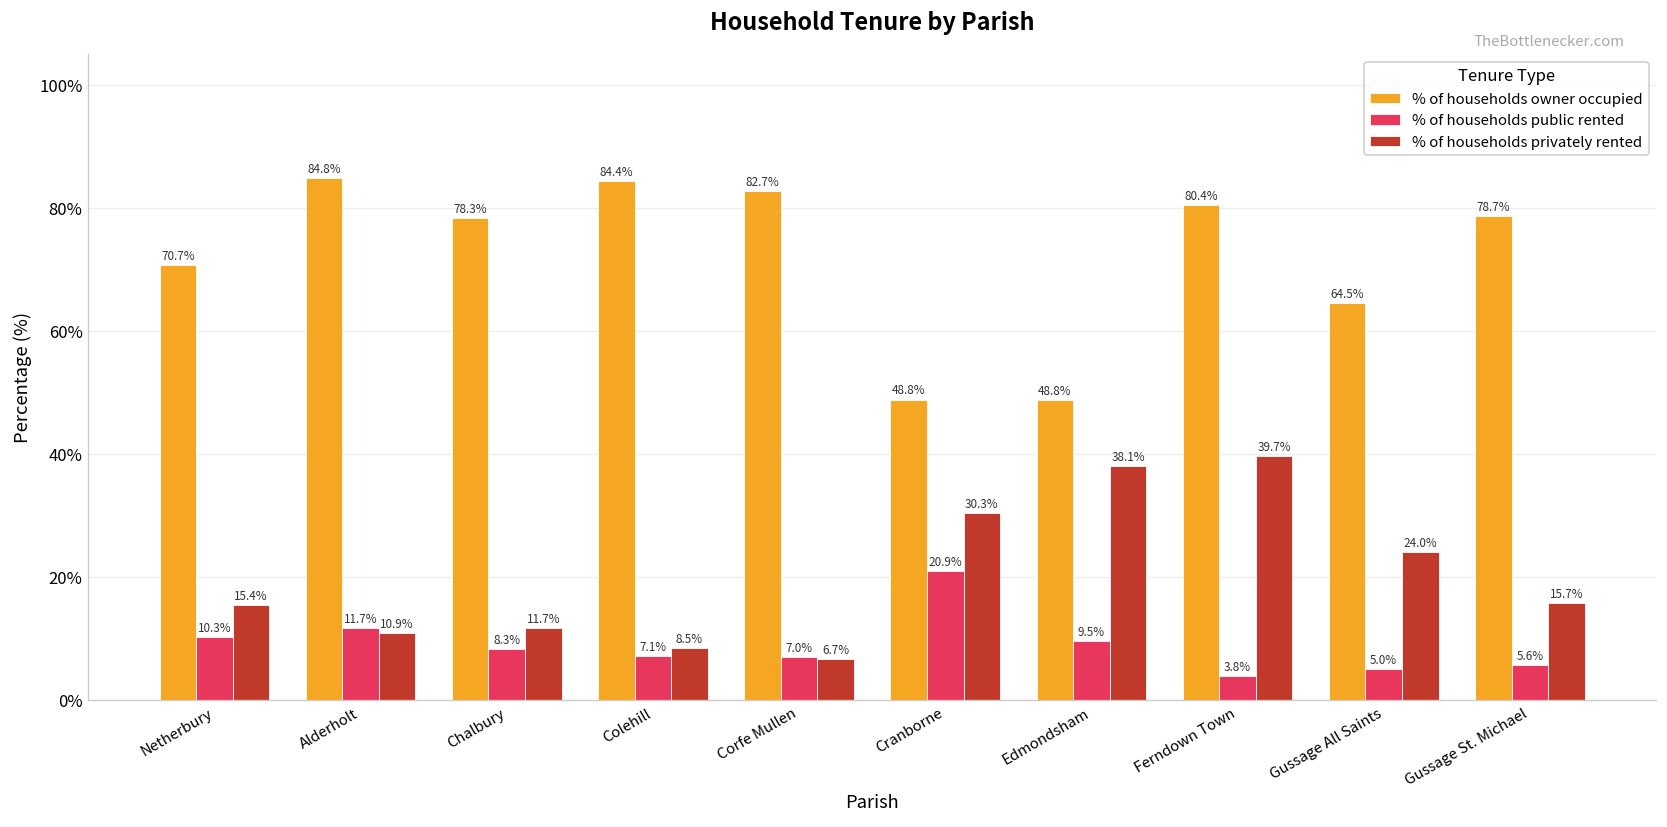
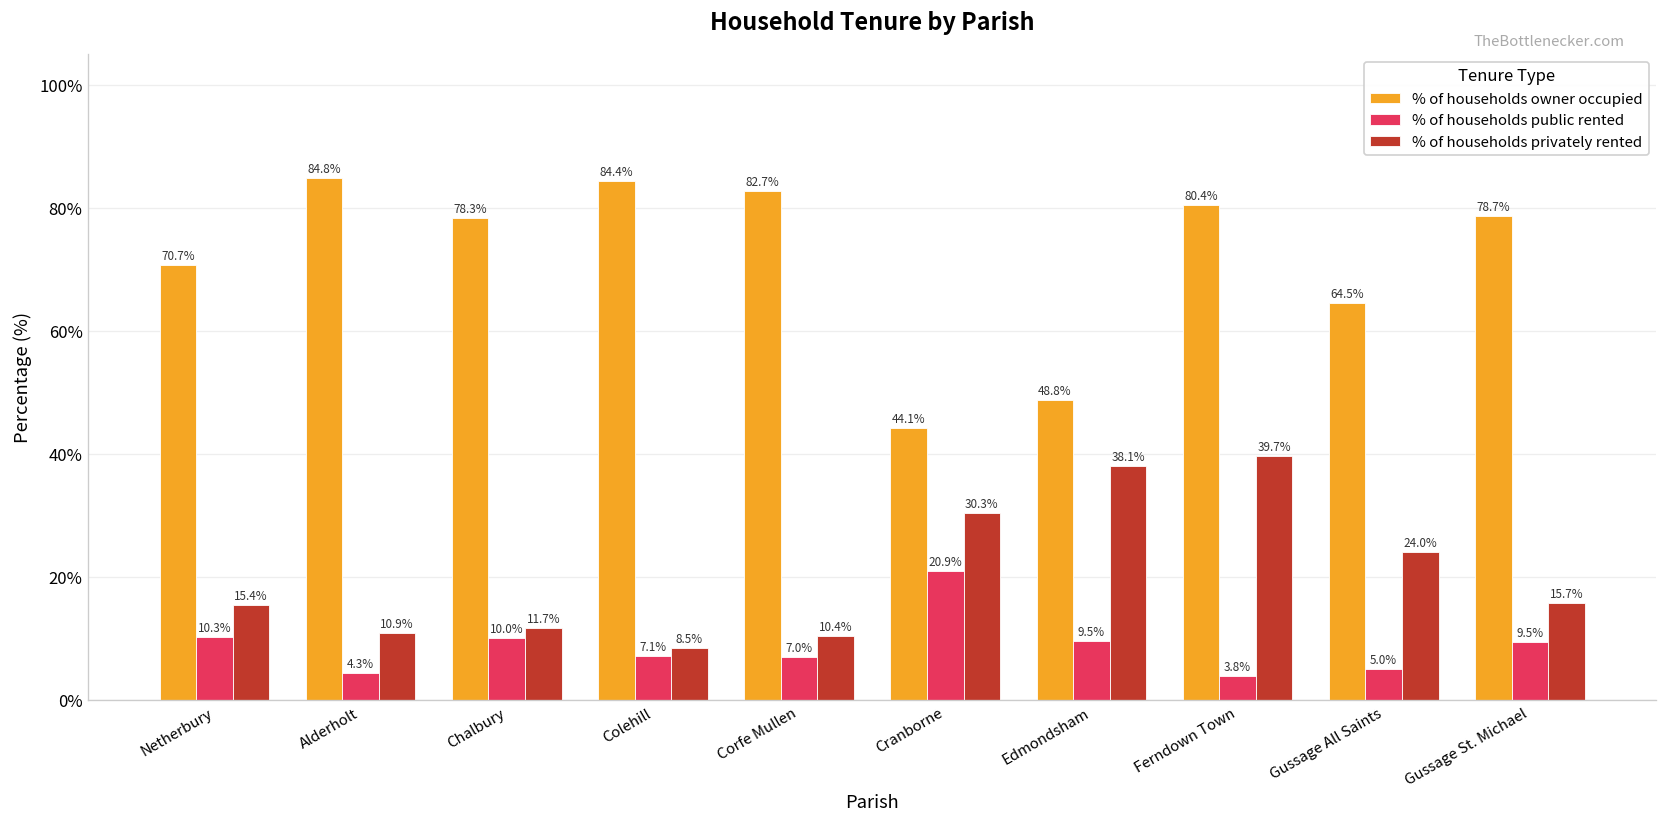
% of households public rented, Alderholt: 11.7% -> 4.3%
% of households public rented, Chalbury: 8.3% -> 10.0%
% of households privately rented, Corfe Mullen: 6.7% -> 10.4%
% of households owner occupied, Cranborne: 48.8% -> 44.1%
% of households public rented, Gussage St. Michael: 5.6% -> 9.5%
